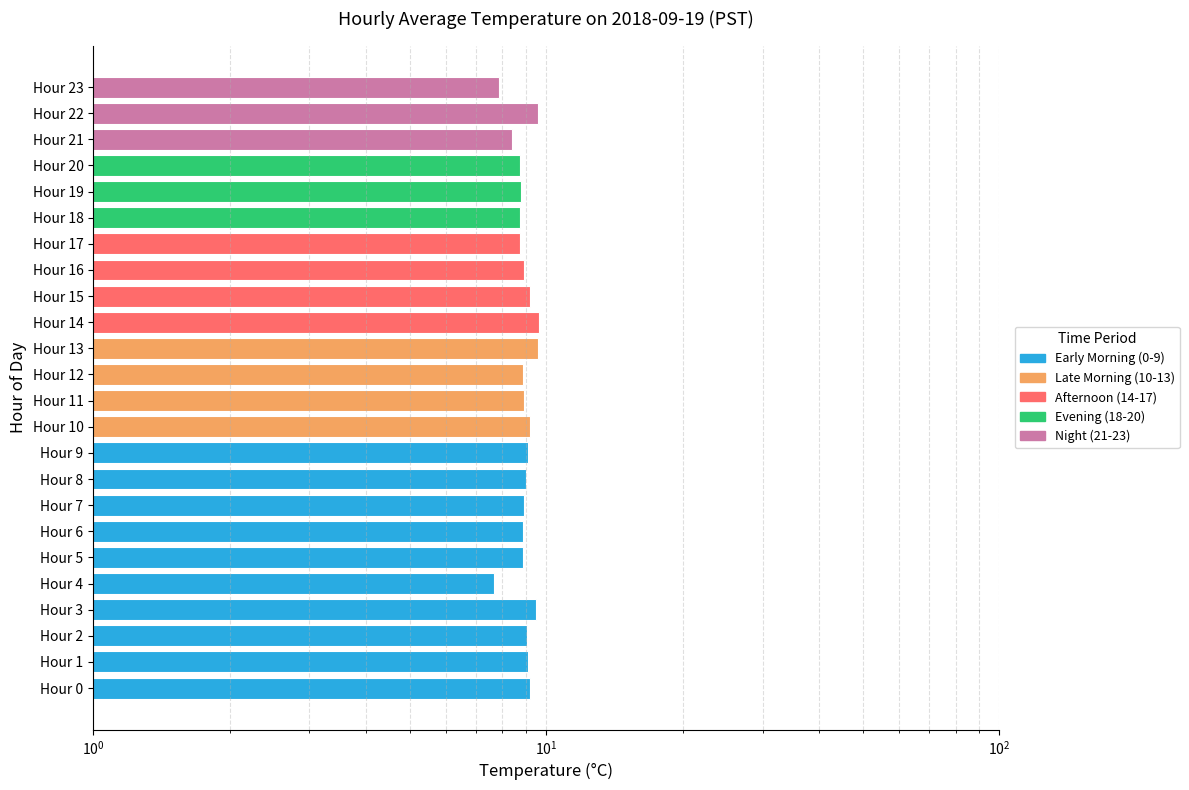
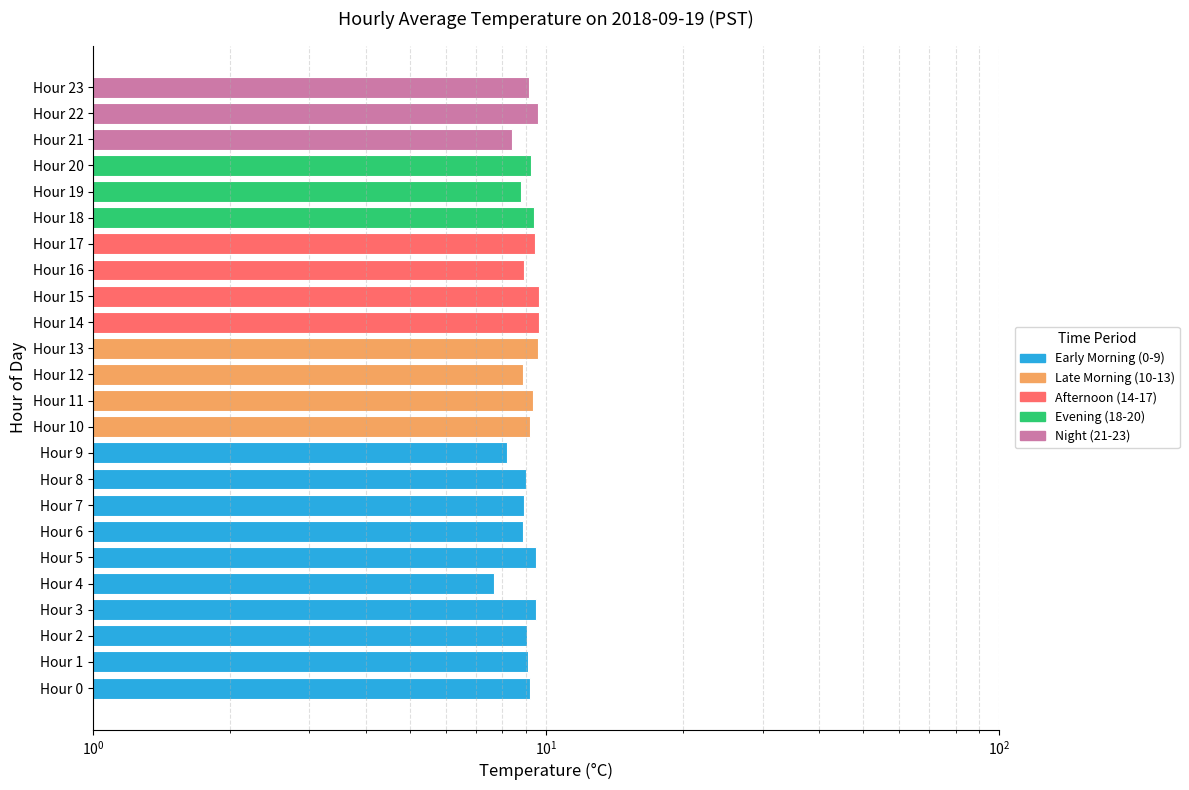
Hour 23: 7.9 -> 9.2
Hour 20: 8.7 -> 9.3
Hour 18: 8.8 -> 9.4
Hour 17: 8.7 -> 9.5
Hour 15: 9.2 -> 9.6
Hour 11: 8.9 -> 9.4
Hour 9: 9.1 -> 8.2
Hour 5: 8.9 -> 9.5
